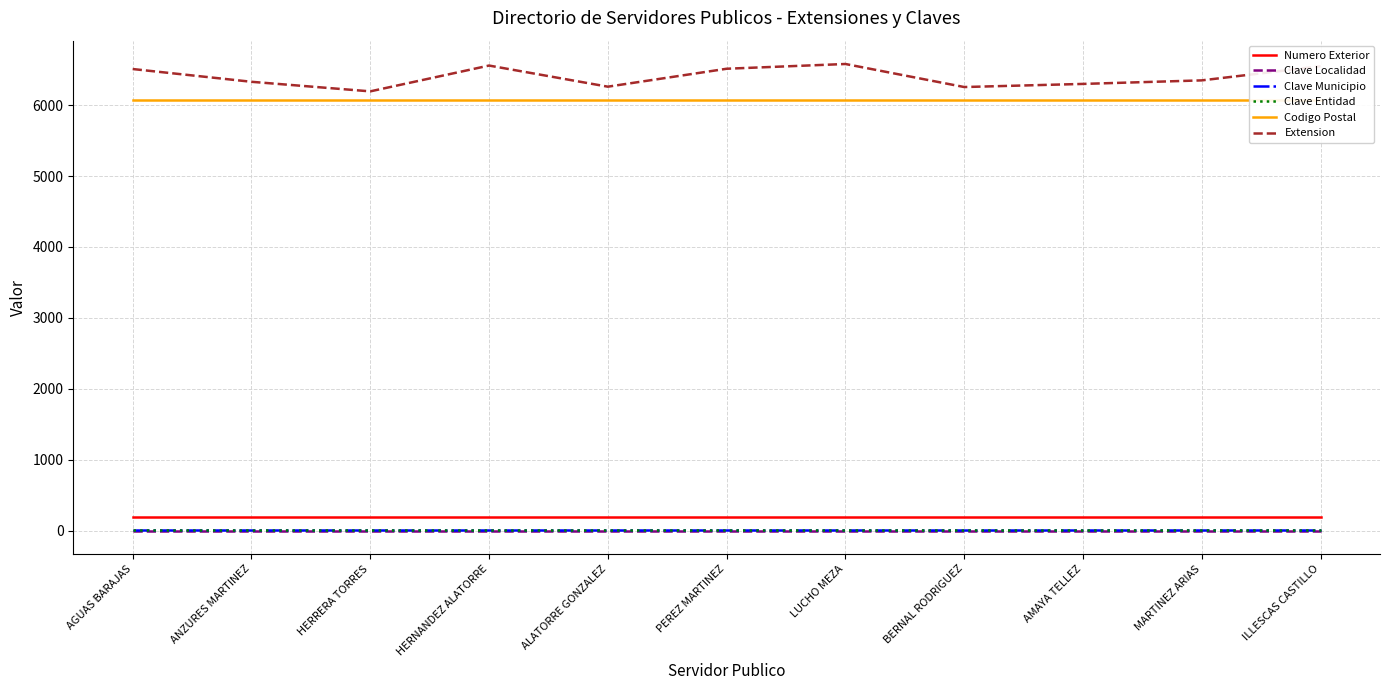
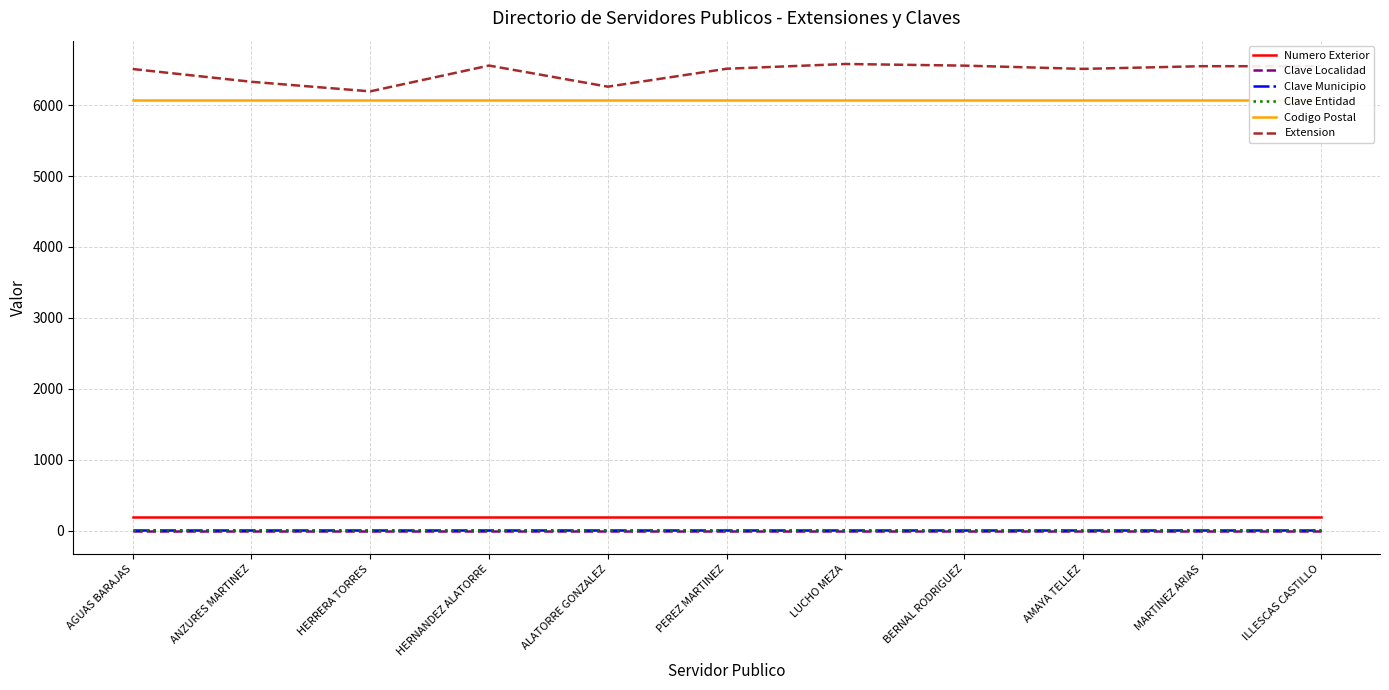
Extension, BERNAL RODRIGUEZ: 6300 -> 6600
Extension, AMAYA TELLEZ: 6300 -> 6500
Extension, MARTINEZ ARIAS: 6400 -> 6600
